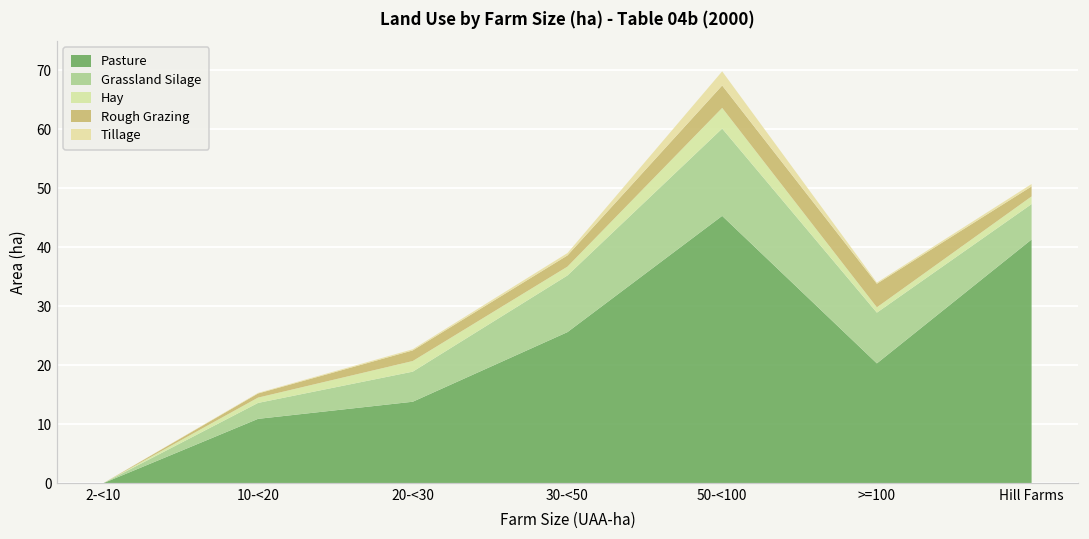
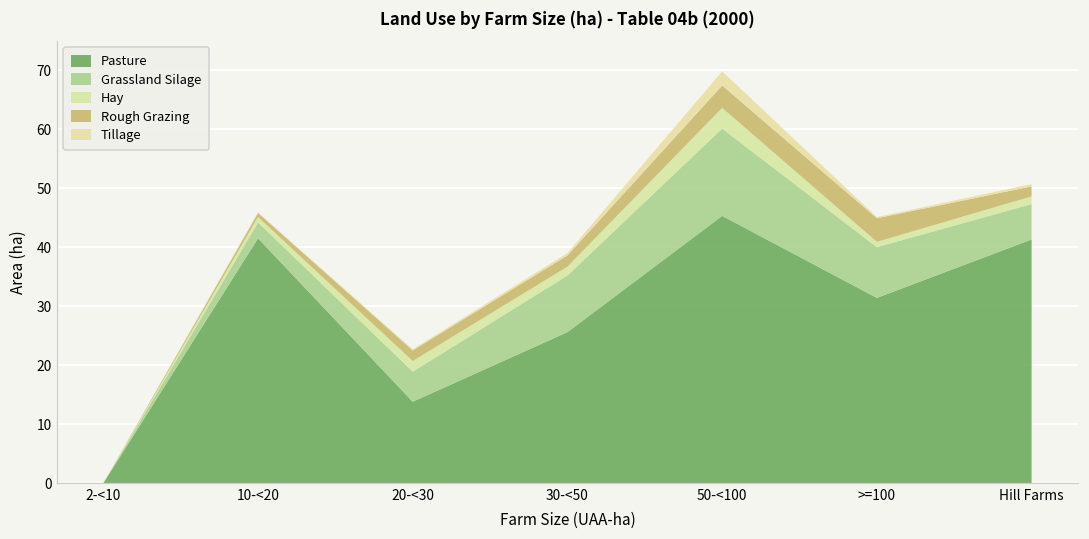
Pasture, 10-<20: 11 -> 42
Pasture, >=100: 20 -> 31
